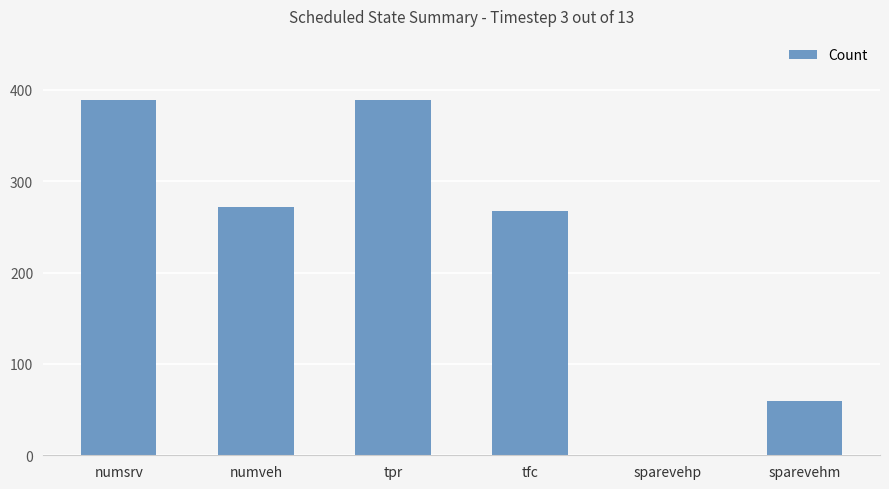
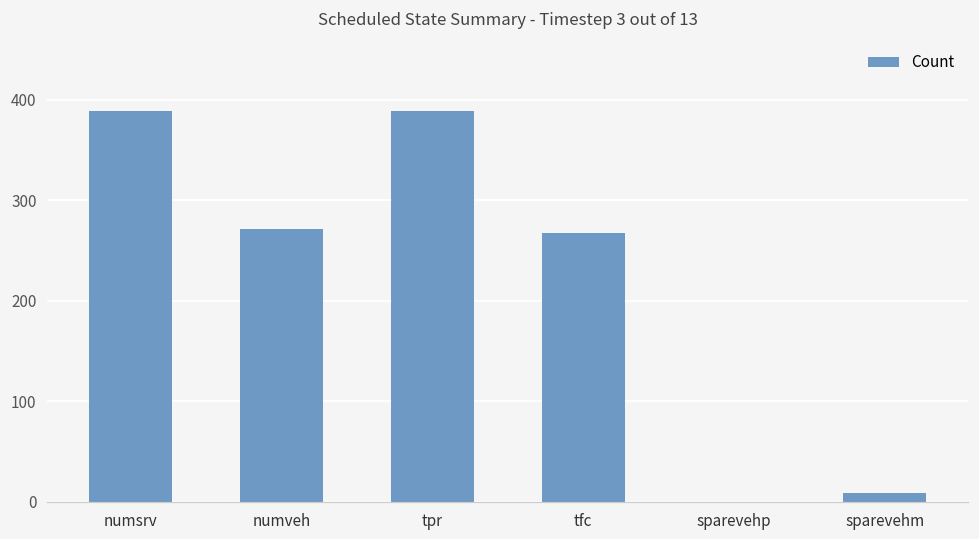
sparevehm: 60 -> 10
